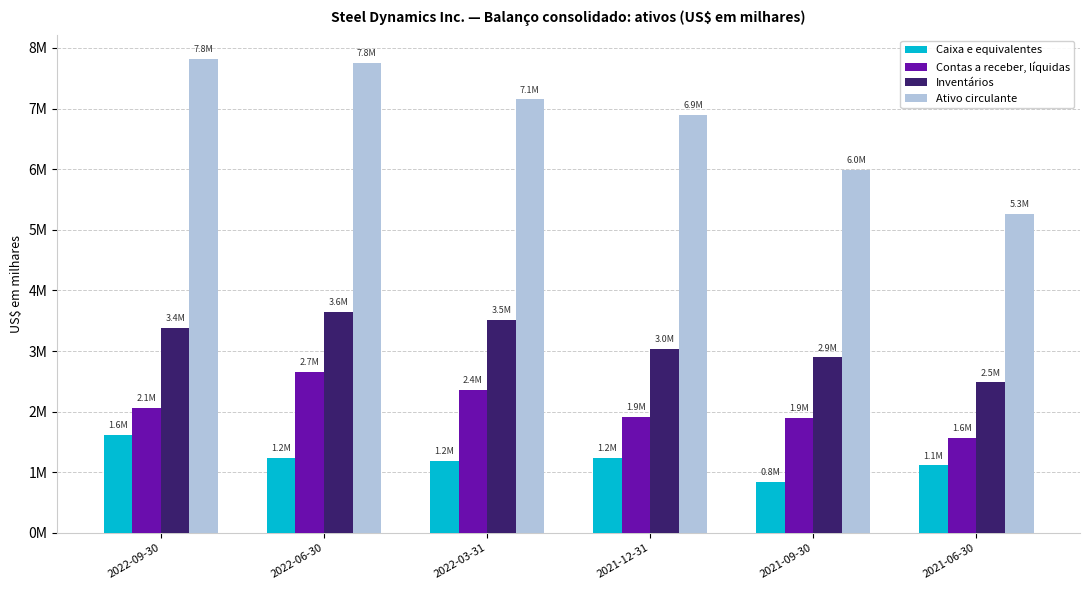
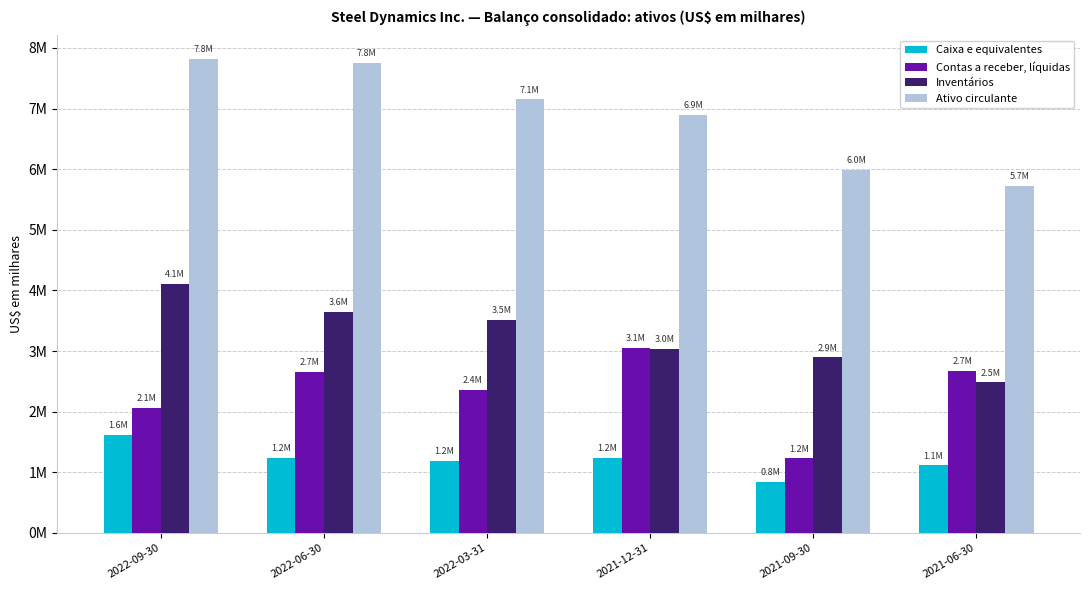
Inventários, 2022-09-30: 3.4M -> 4.1M
Contas a receber, líquidas, 2021-12-31: 1.9M -> 3.1M
Contas a receber, líquidas, 2021-09-30: 1.9M -> 1.2M
Contas a receber, líquidas, 2021-06-30: 1.6M -> 2.7M
Ativo circulante, 2021-06-30: 5.3M -> 5.7M
